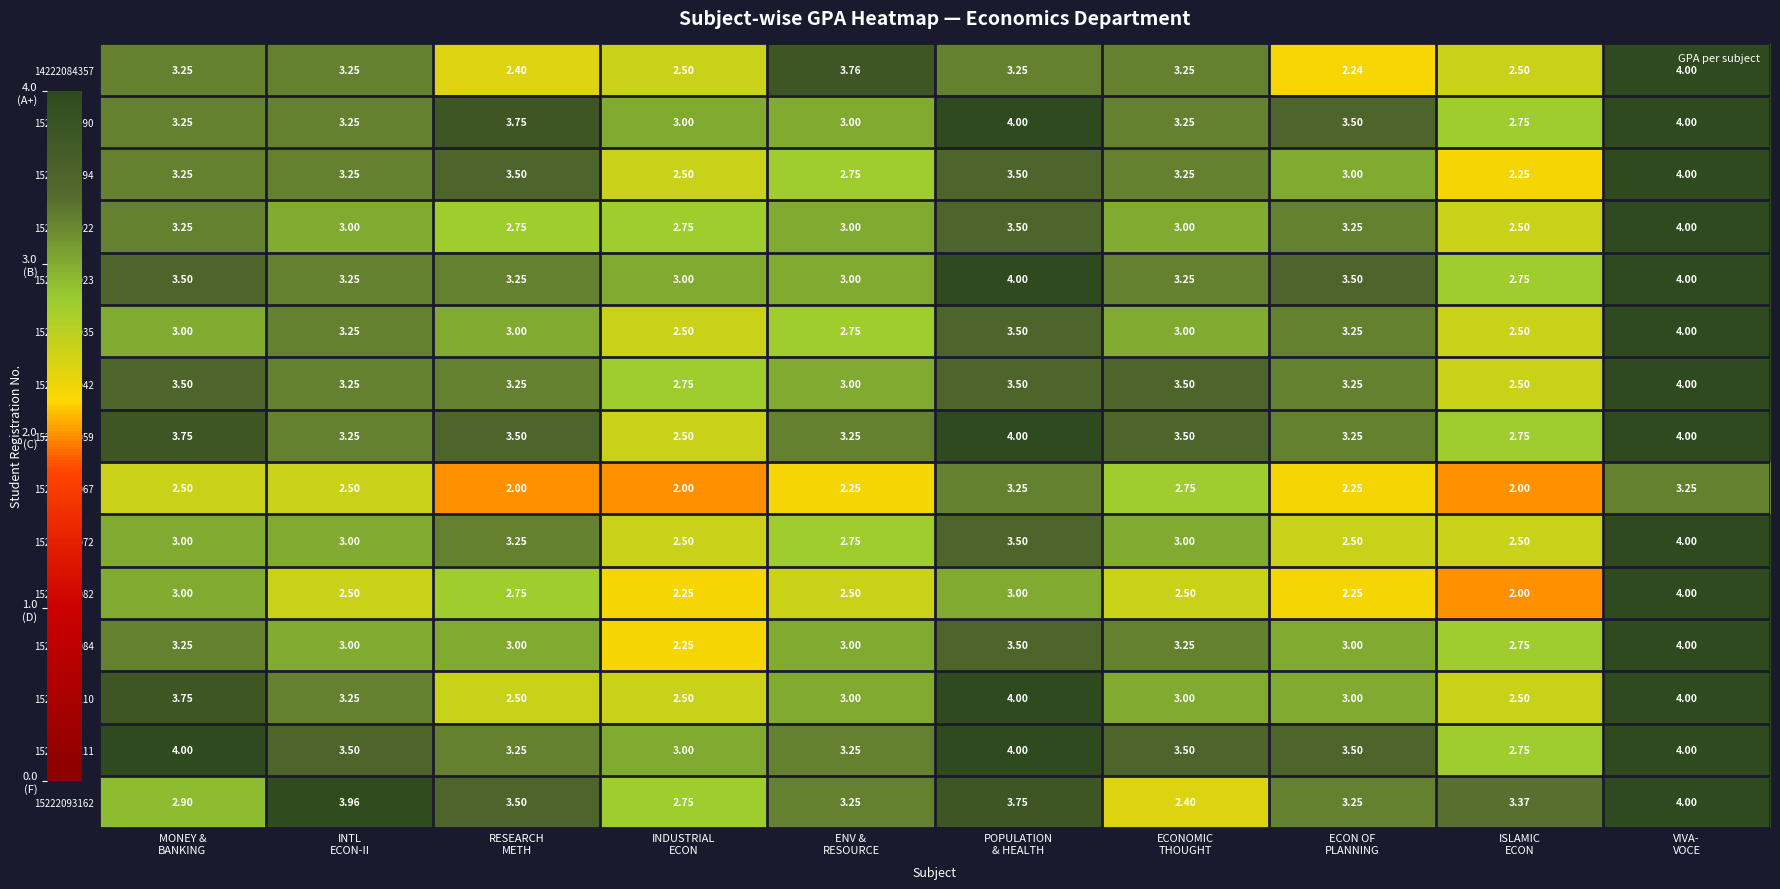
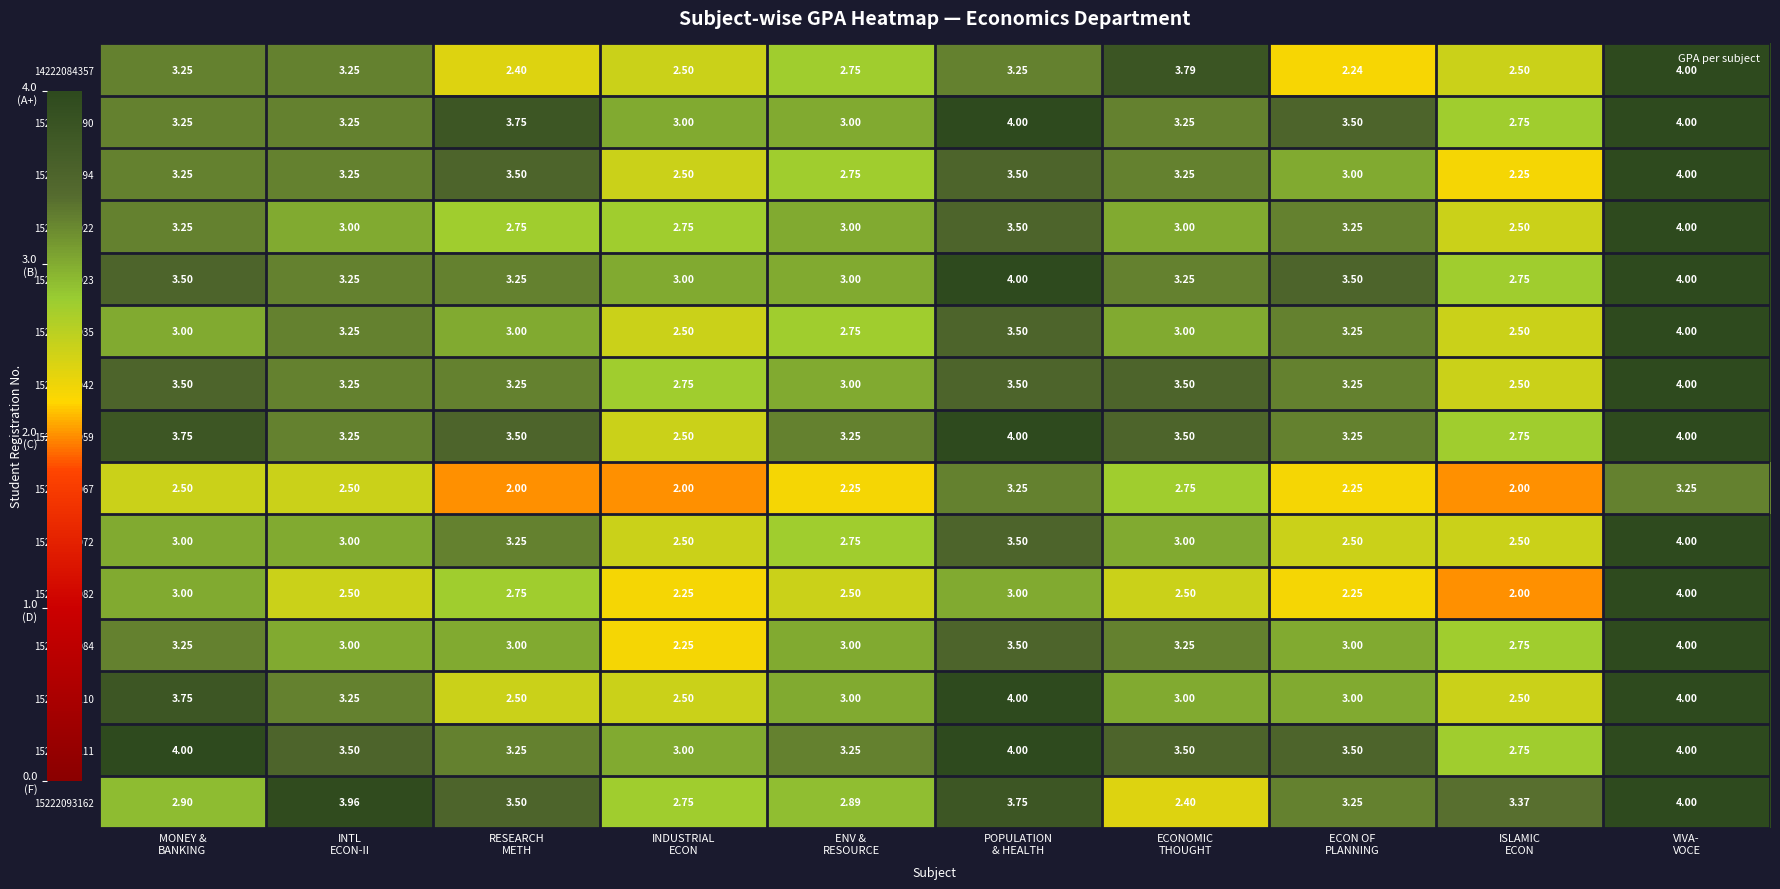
14222084357, ENV & RESOURCE: 3.76 -> 2.75
14222084357, ECONOMIC THOUGHT: 3.25 -> 3.79
15222093162, ENV & RESOURCE: 3.25 -> 2.89
